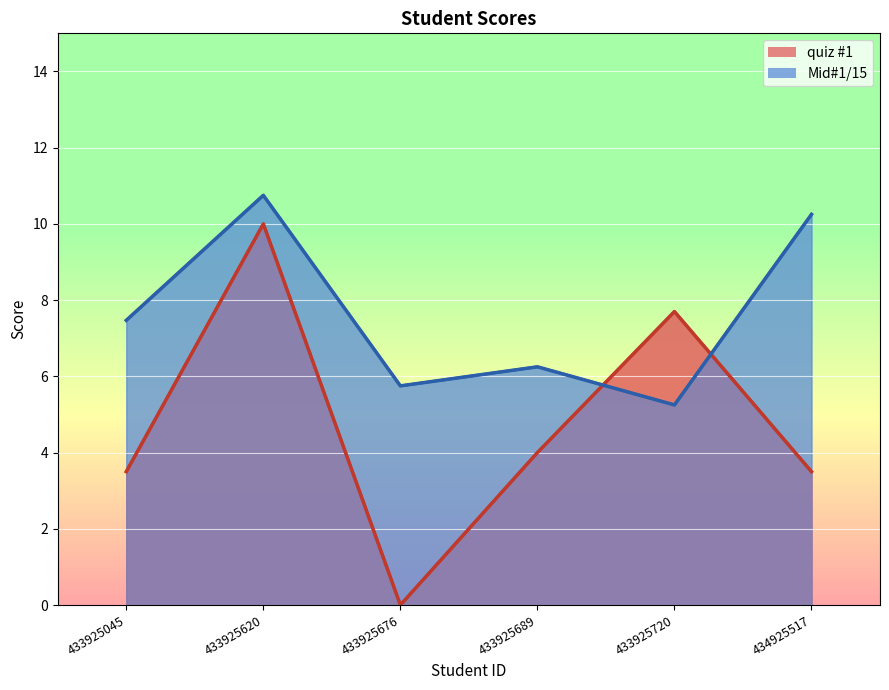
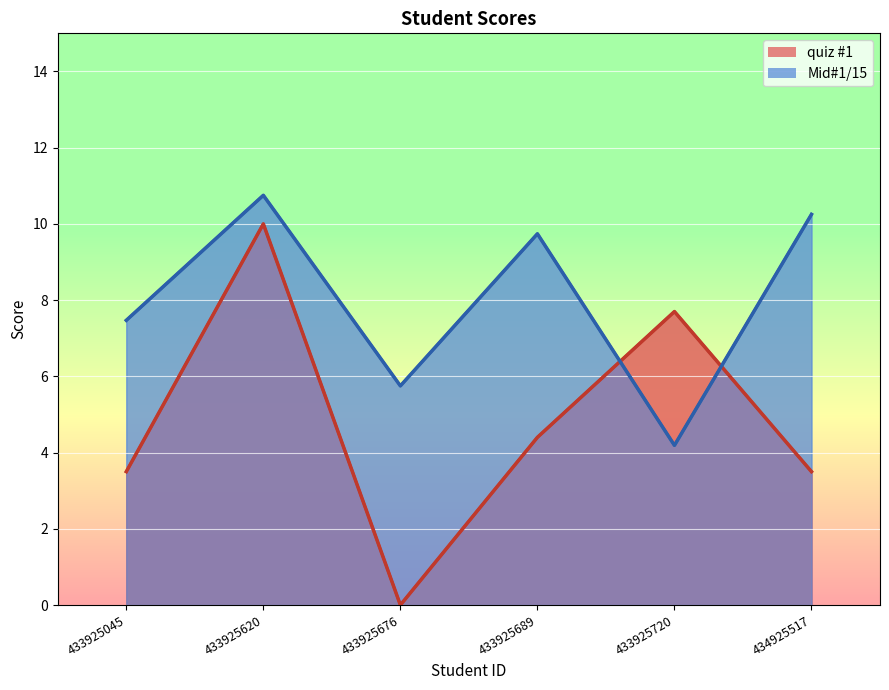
quiz #1, 433925689: 4.0 -> 4.4
Mid#1/15, 433925689: 6.3 -> 9.7
Mid#1/15, 433925720: 5.3 -> 4.2
